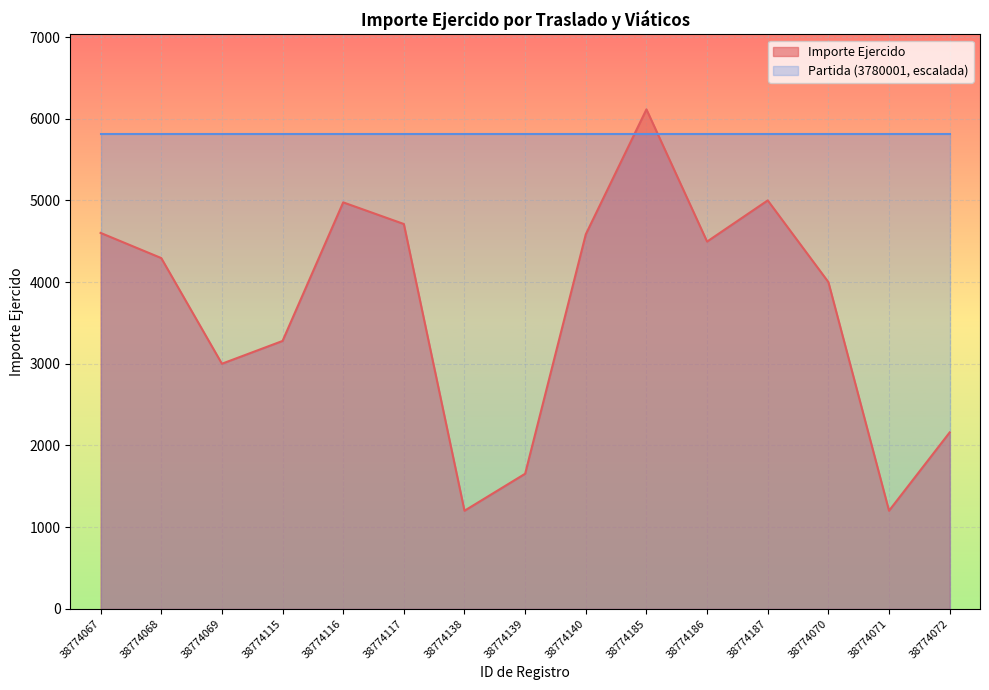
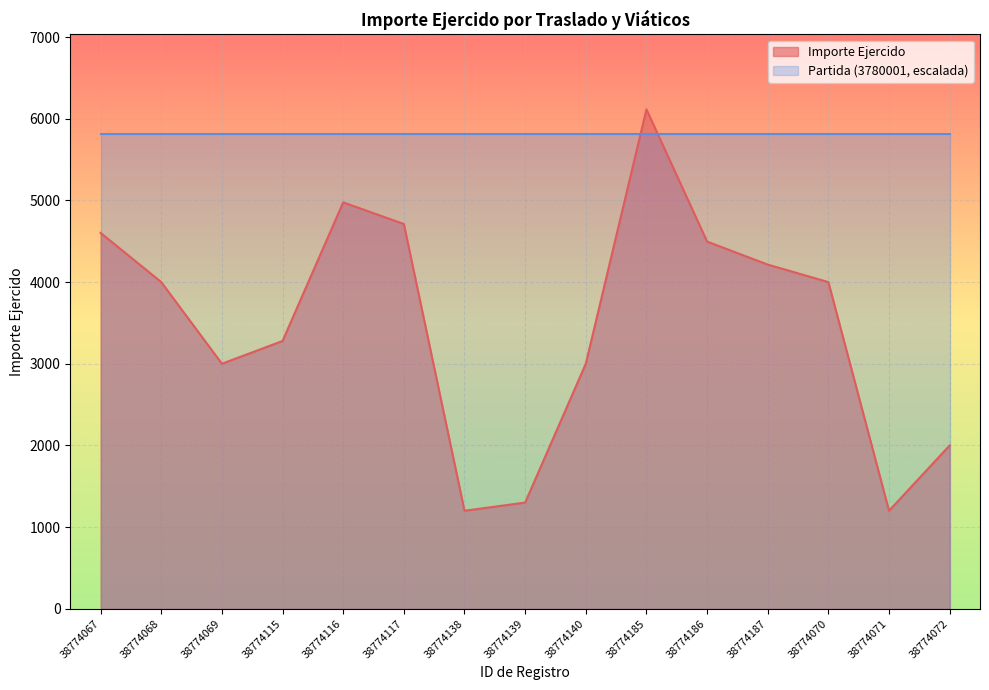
Importe Ejercido, 38774068: 4300 -> 4000
Importe Ejercido, 38774139: 1700 -> 1300
Importe Ejercido, 38774140: 4600 -> 3000
Importe Ejercido, 38774187: 5000 -> 4200
Importe Ejercido, 38774072: 2200 -> 2000
